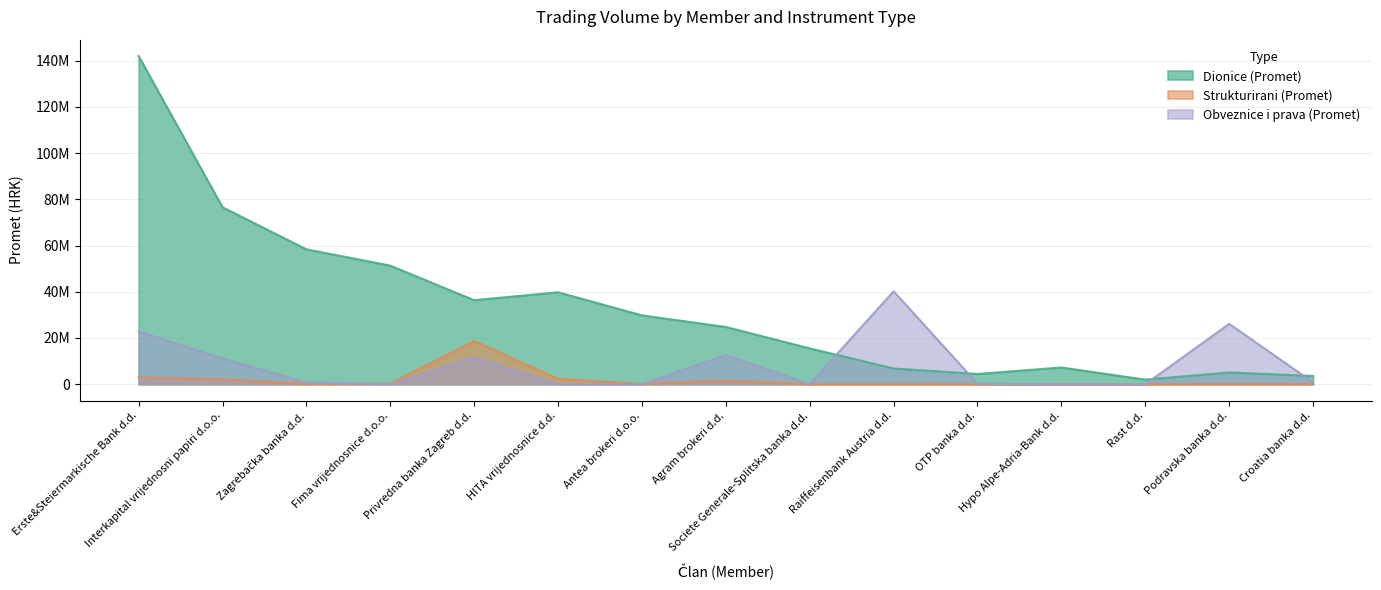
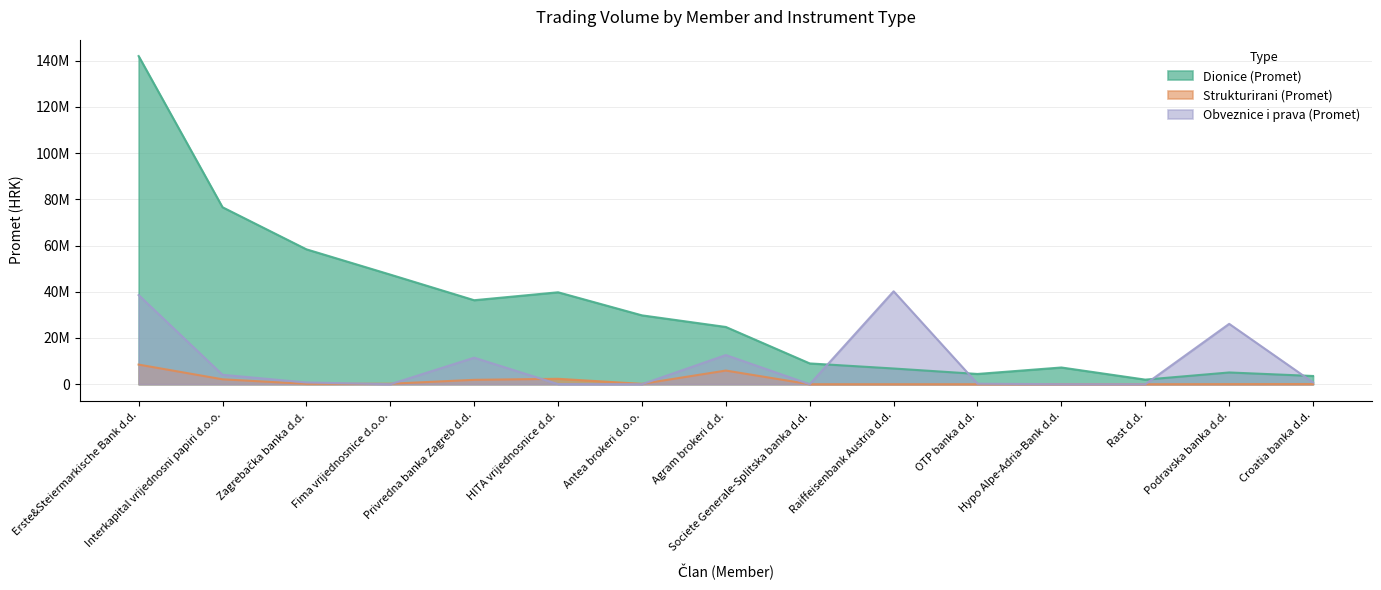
Strukturirani (Promet), Erste&Steiermarkische Bank d.d.: 3000000 -> 8000000
Obveznice i prava (Promet), Erste&Steiermarkische Bank d.d.: 23000000 -> 39000000
Obveznice i prava (Promet), Interkapital vrijednosni papiri d.o.o.: 11000000 -> 4000000
Dionice (Promet), Fima vrijednosnice d.o.o.: 51000000 -> 47000000
Strukturirani (Promet), Privredna banka Zagreb d.d.: 19000000 -> 2000000
Strukturirani (Promet), Agram brokeri d.d.: 2000000 -> 6000000
Dionice (Promet), Societe Generale-Splitska banka d.d.: 16000000 -> 9000000
